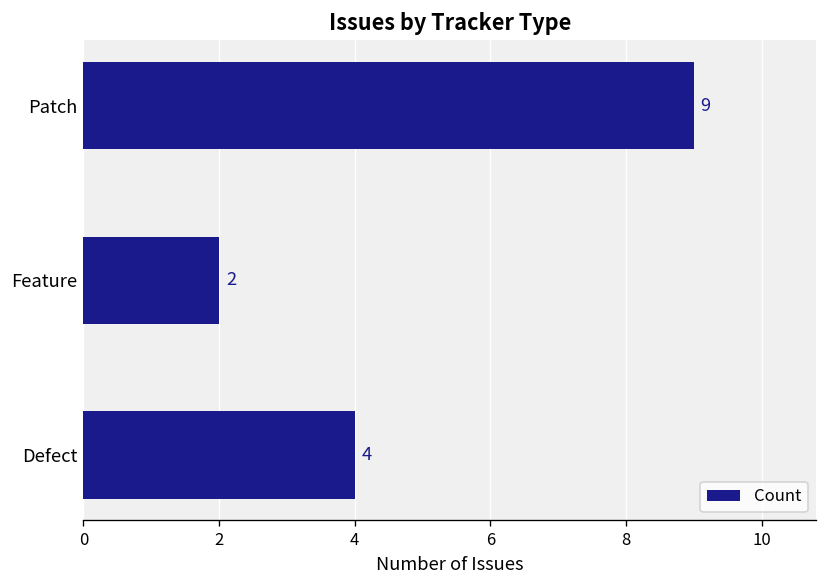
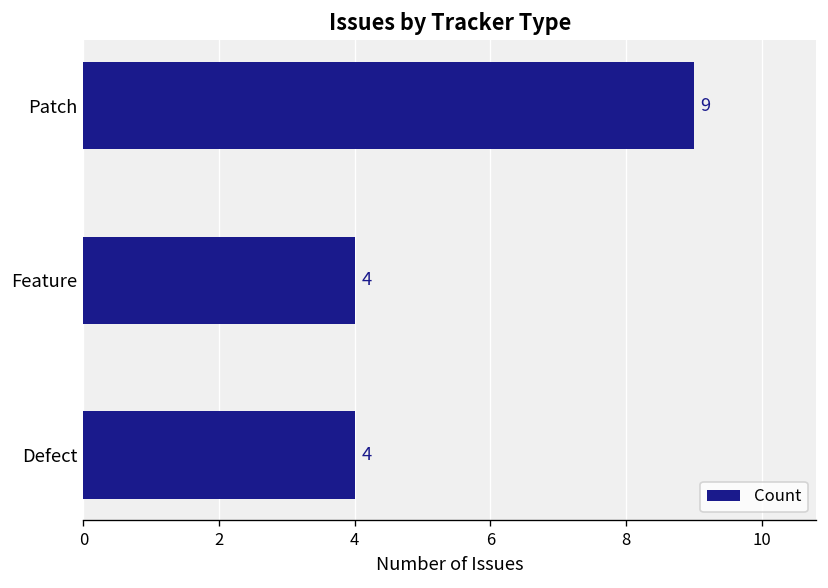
Feature: 2 -> 4
